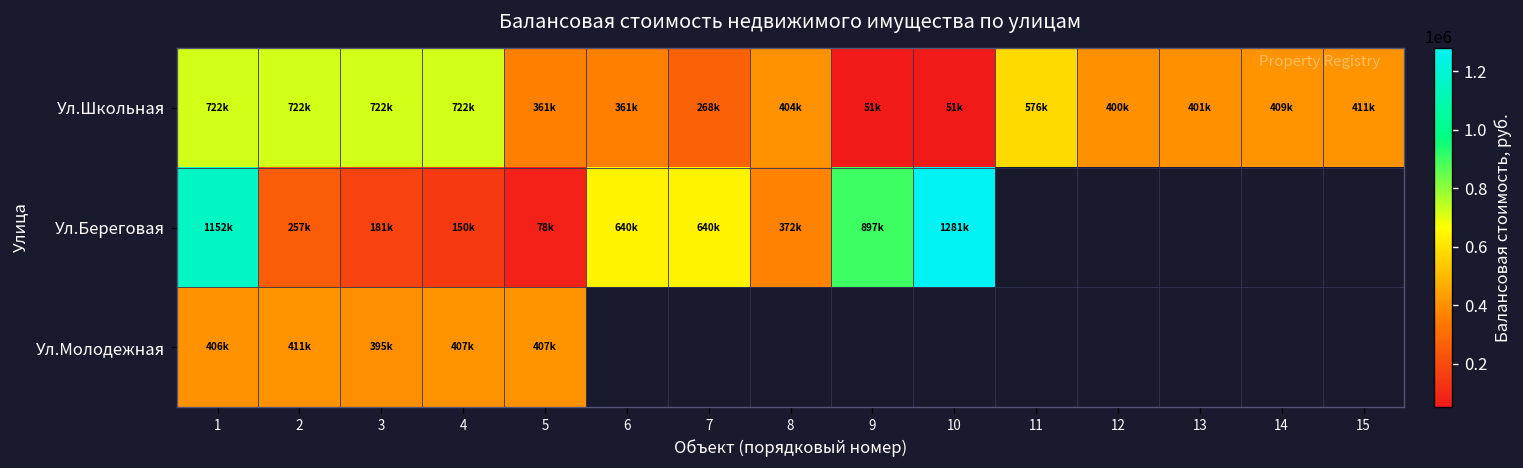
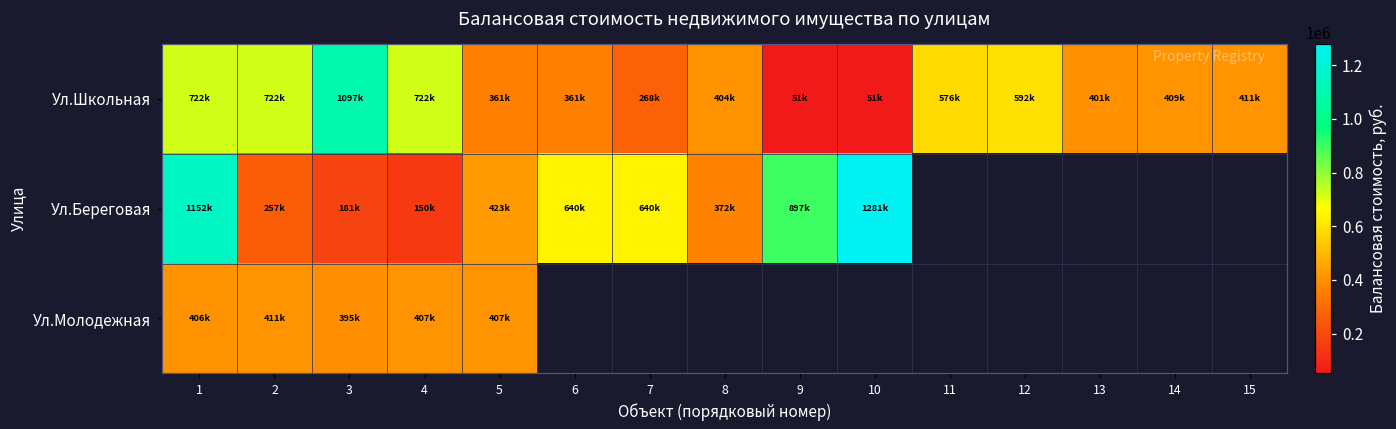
Ул.Школьная, 3: 722k -> 1097k
Ул.Школьная, 12: 400k -> 592k
Ул.Береговая, 5: 78k -> 423k
